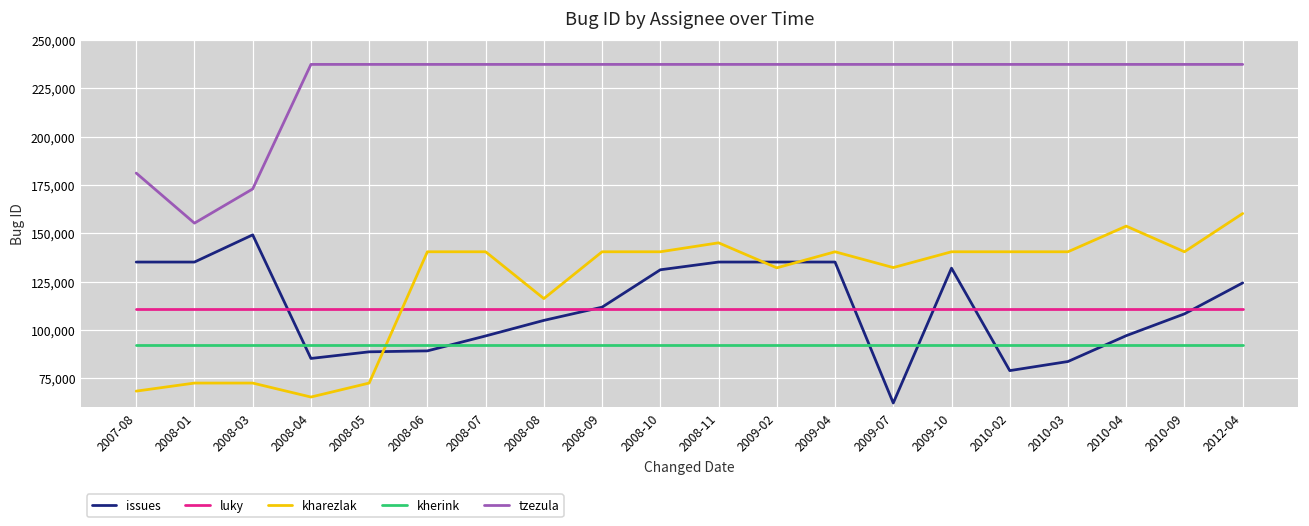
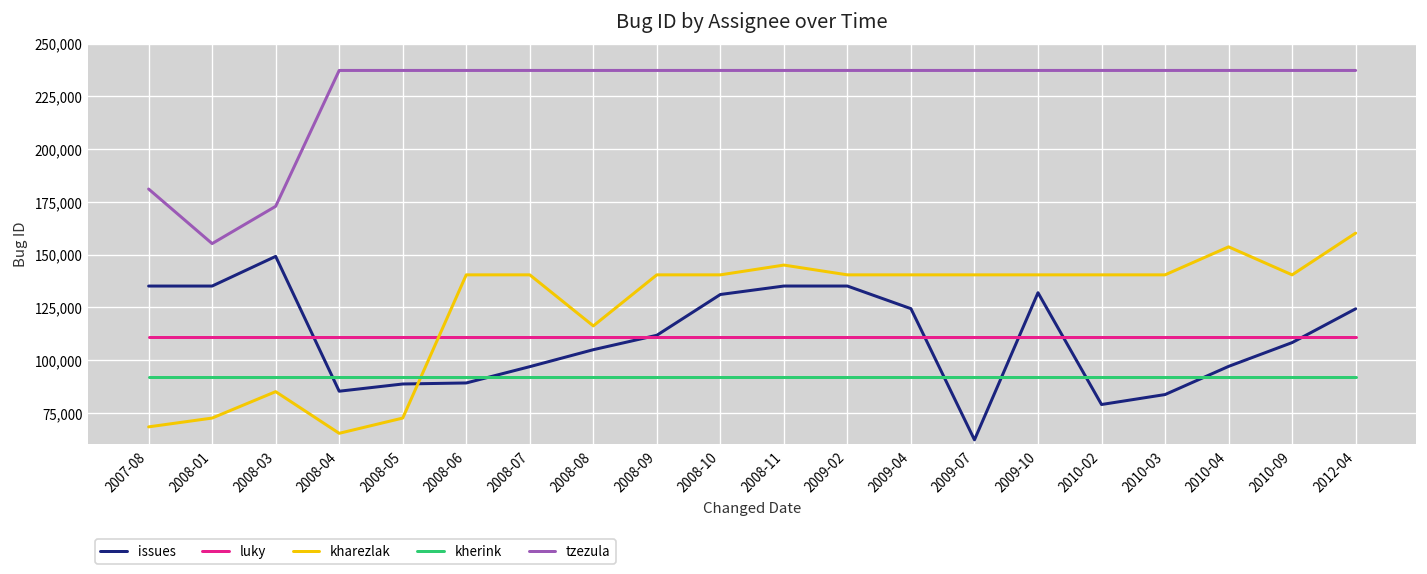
kharezlak, 2008-03: 73,000 -> 85,000
kharezlak, 2009-02: 132,000 -> 140,000
issues, 2009-04: 135,000 -> 124,000
kharezlak, 2009-07: 132,000 -> 140,000
